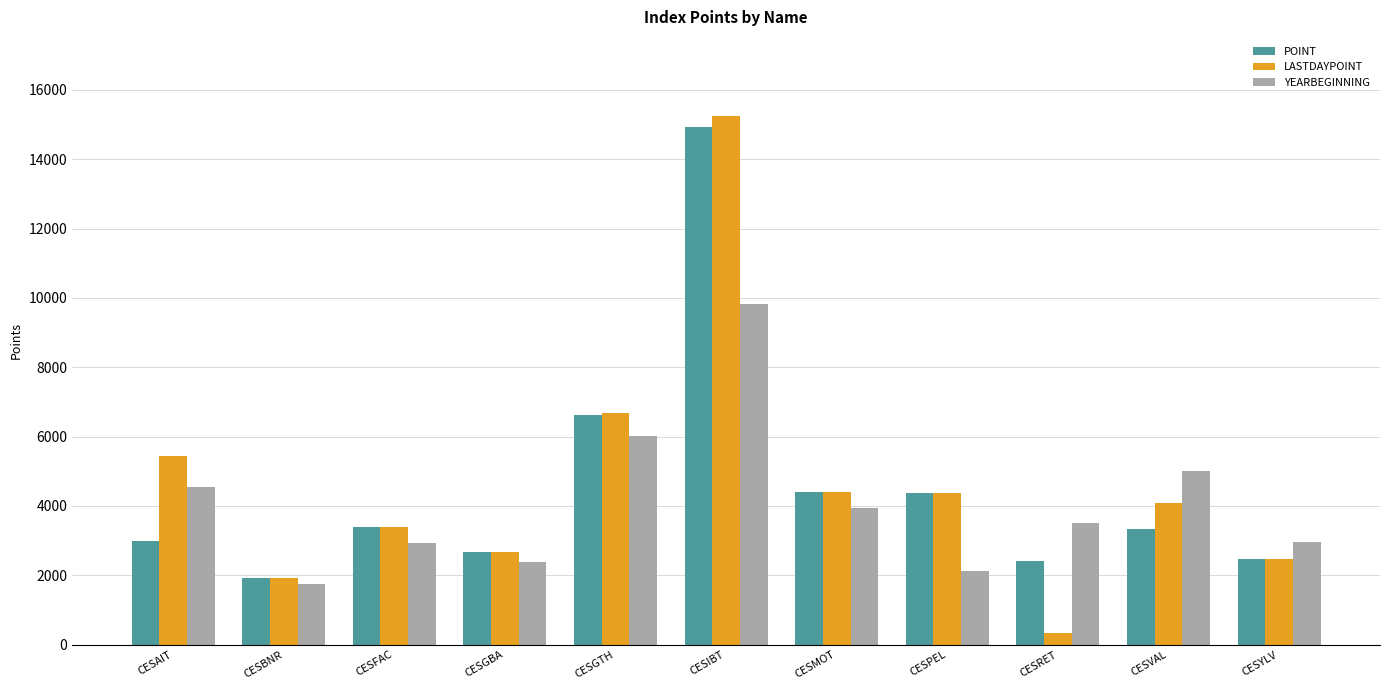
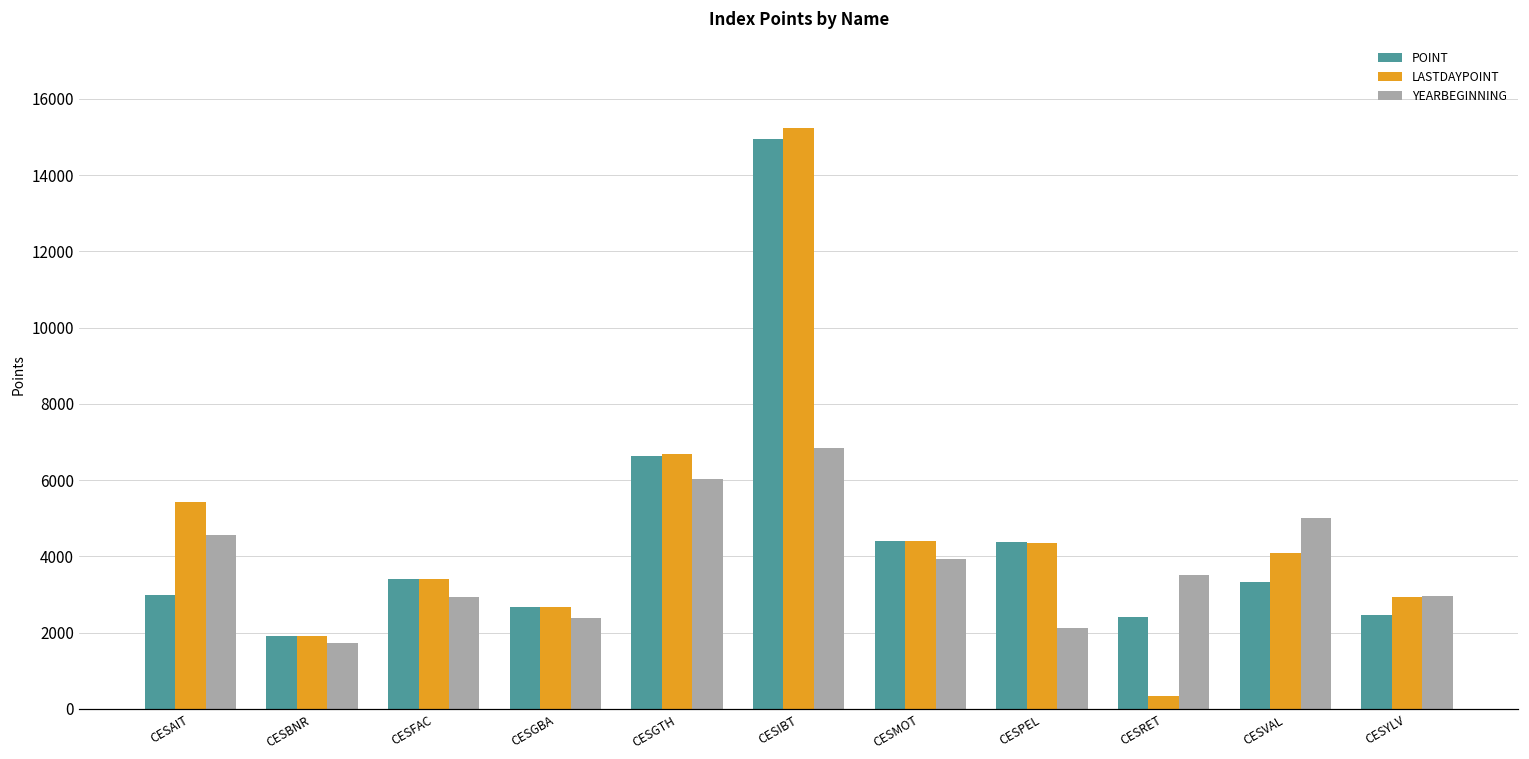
YEARBEGINNING, CESIBT: 9800 -> 6800
LASTDAYPOINT, CESYLV: 2500 -> 2900
